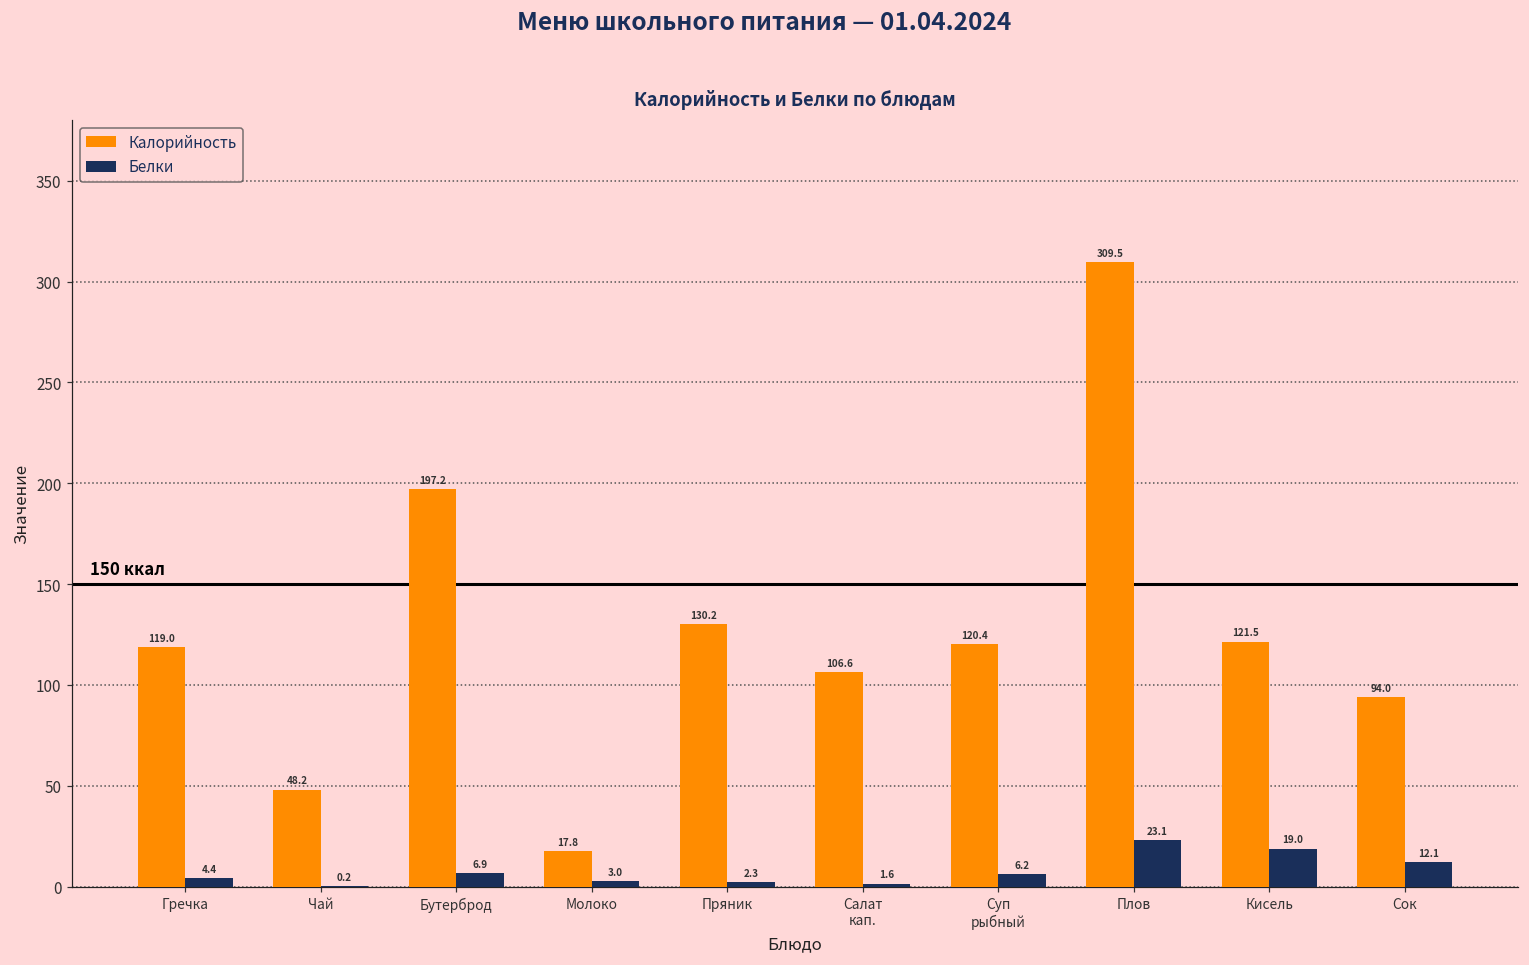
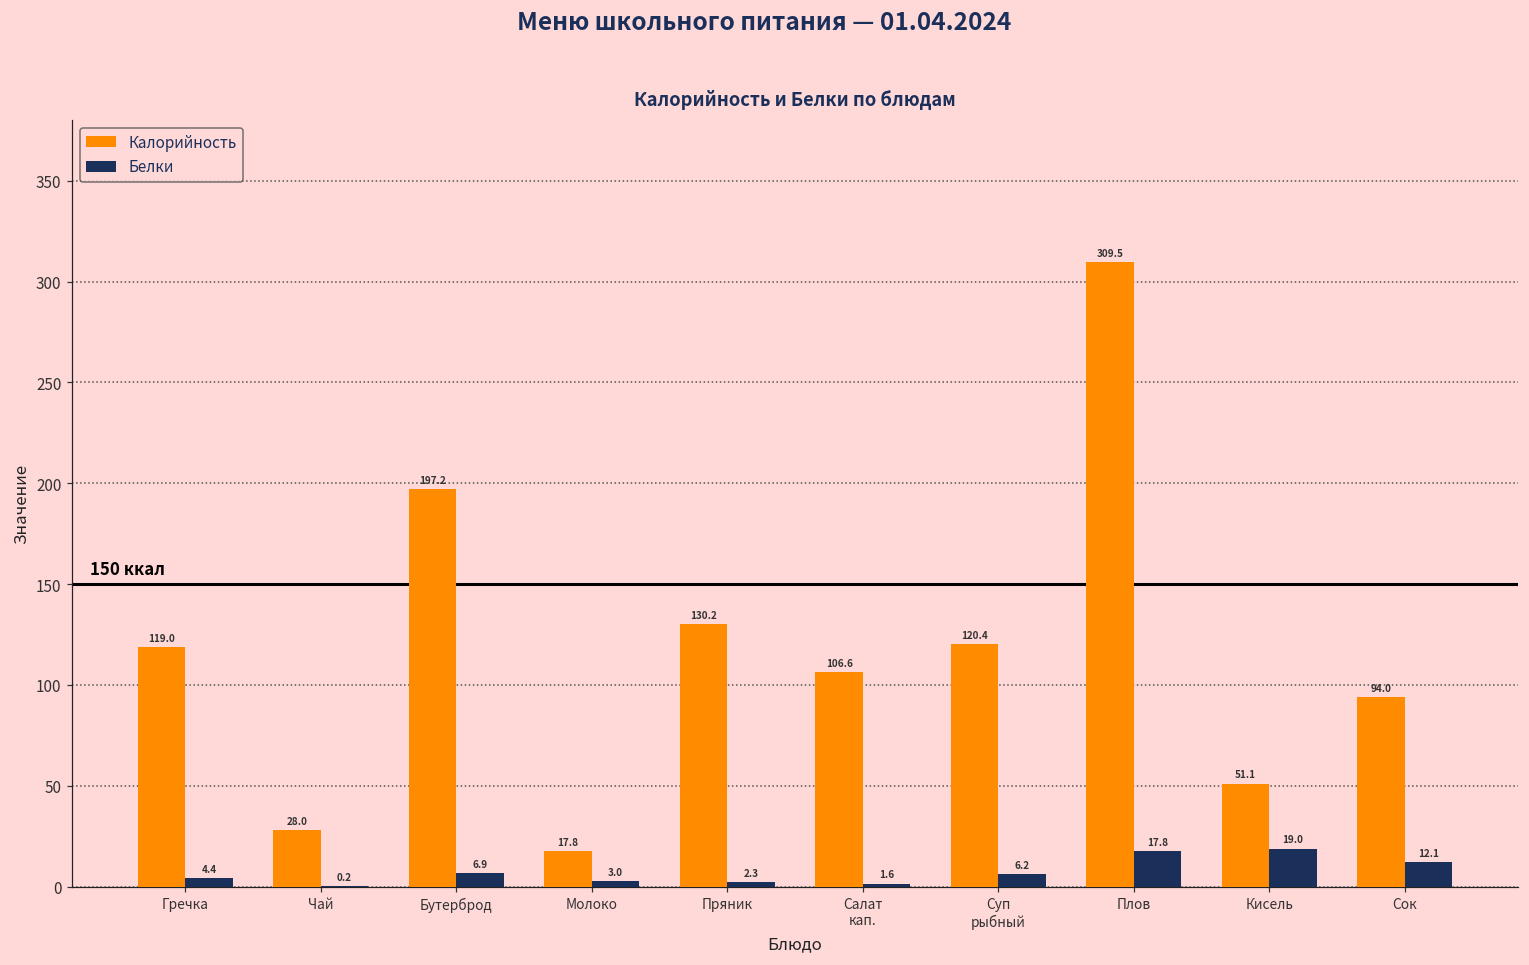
Калорийность, Чай: 48.2 -> 28.0
Белки, Плов: 23.1 -> 17.8
Калорийность, Кисель: 121.5 -> 51.1
